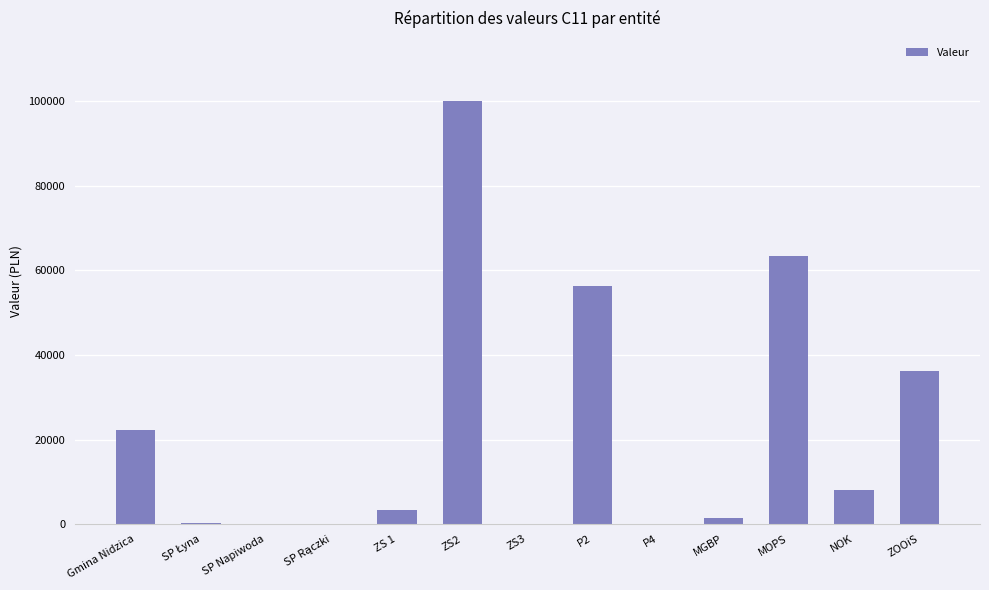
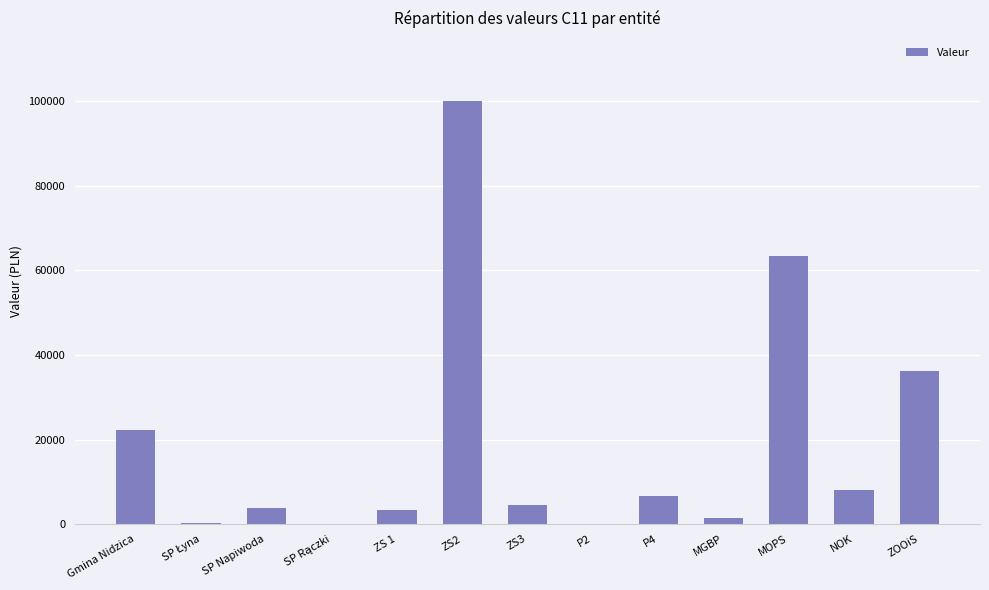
SP Napiwoda: 0 -> 4000
ZS3: 0 -> 5000
P2: 56000 -> 0
P4: 0 -> 7000
